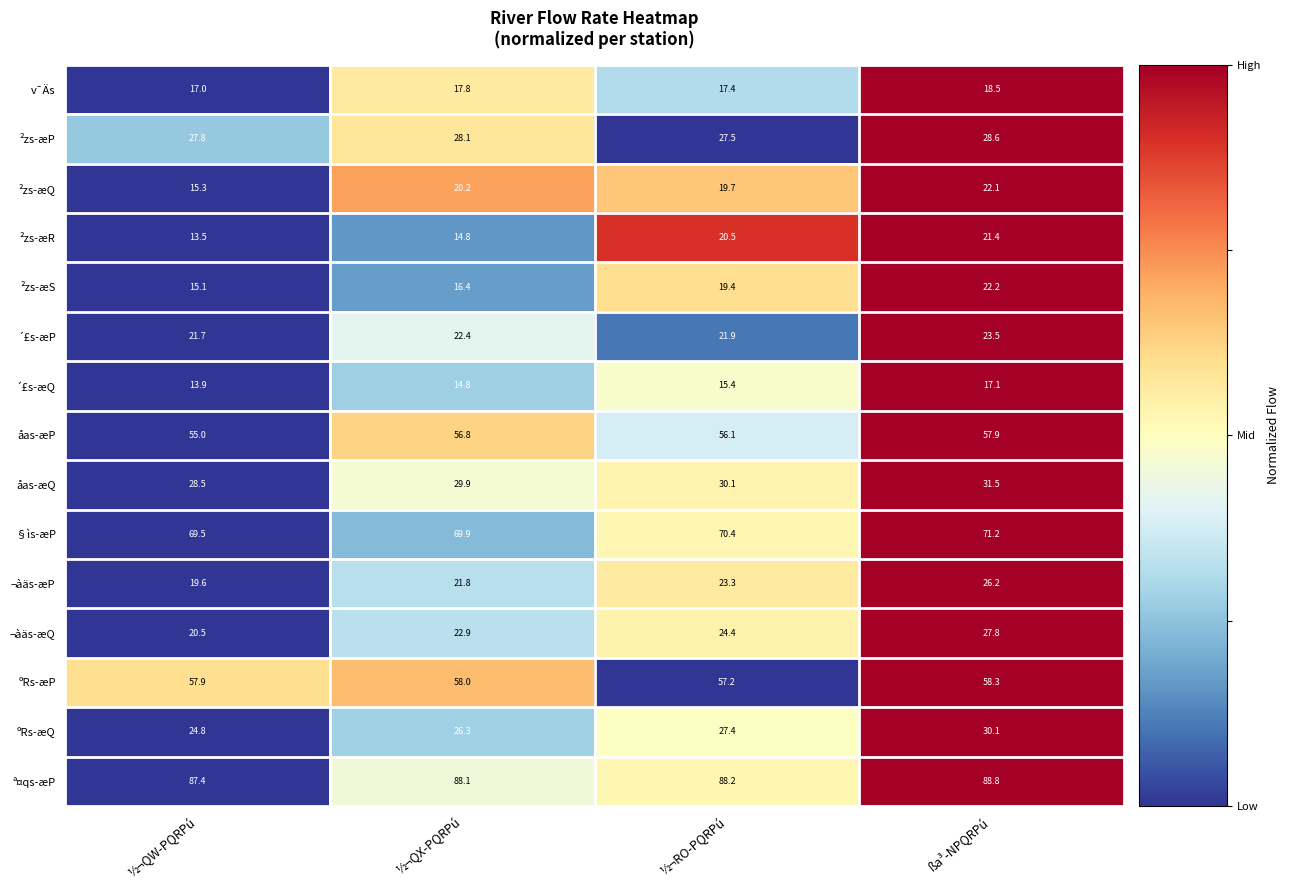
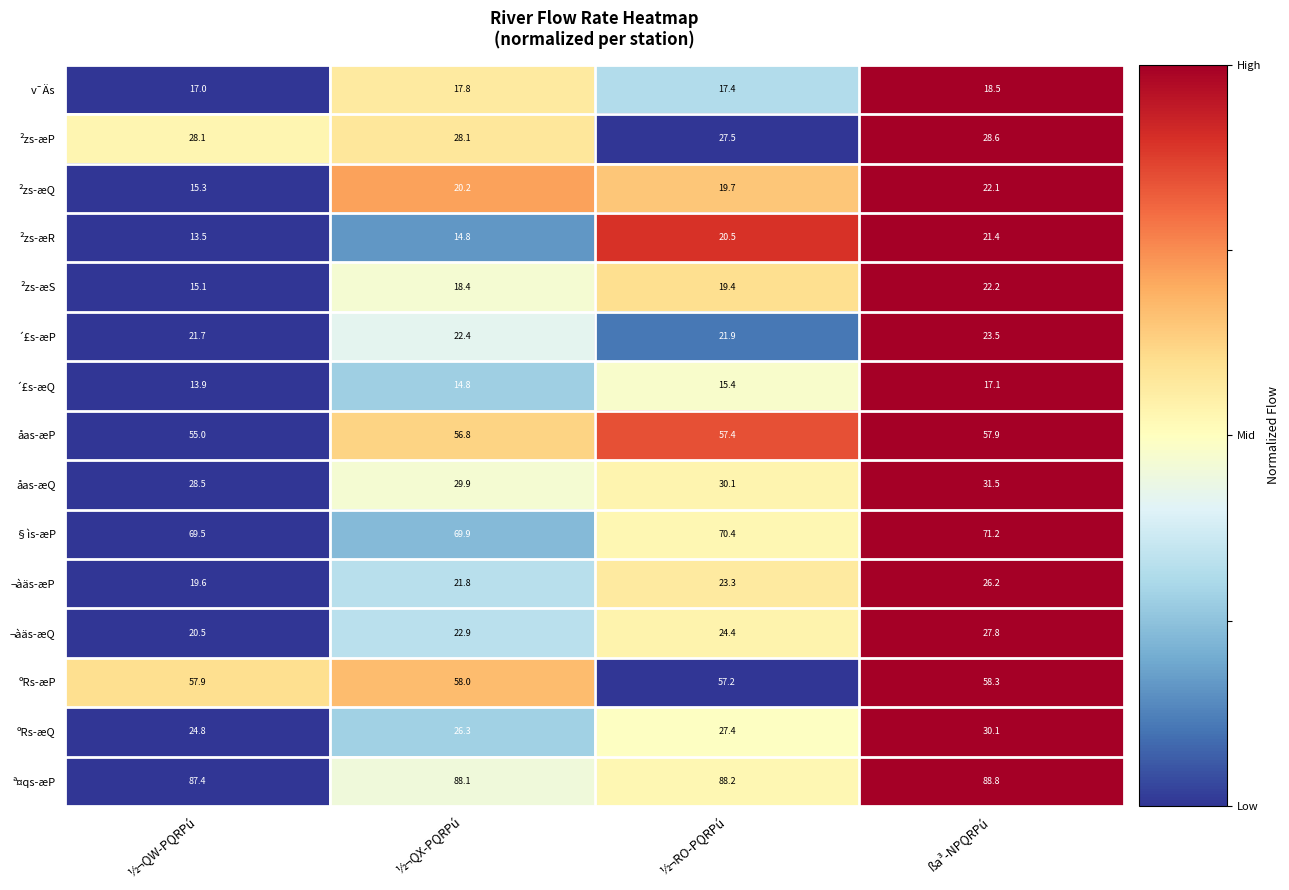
²zs-æP, ½¬QW-PQRPú: 27.8 -> 28.1
²zs-æS, ½¬QX-PQRPú: 16.4 -> 18.4
åas-æP, ½¬RO-PQRPú: 56.1 -> 57.4
